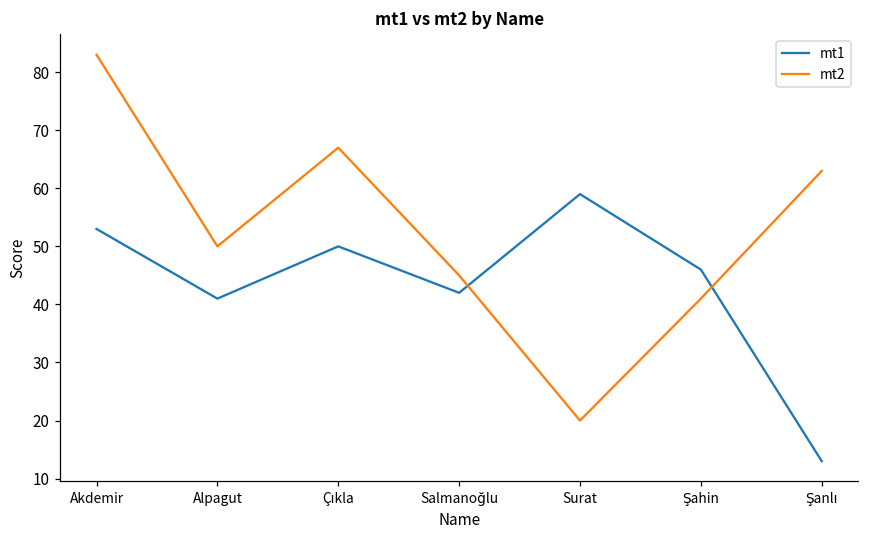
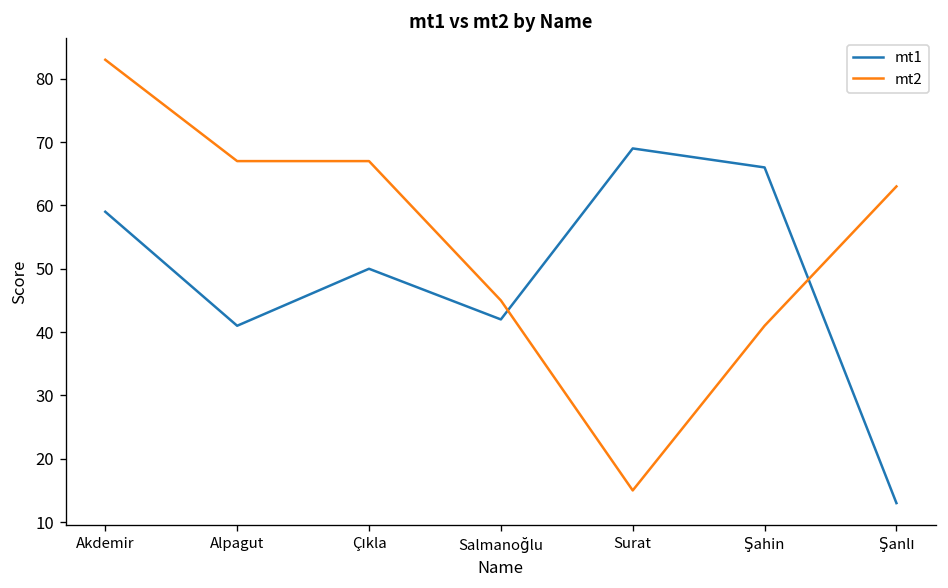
mt1, Akdemir: 53 -> 59
mt2, Alpagut: 50 -> 67
mt1, Surat: 59 -> 69
mt2, Surat: 20 -> 15
mt1, Şahin: 46 -> 66
